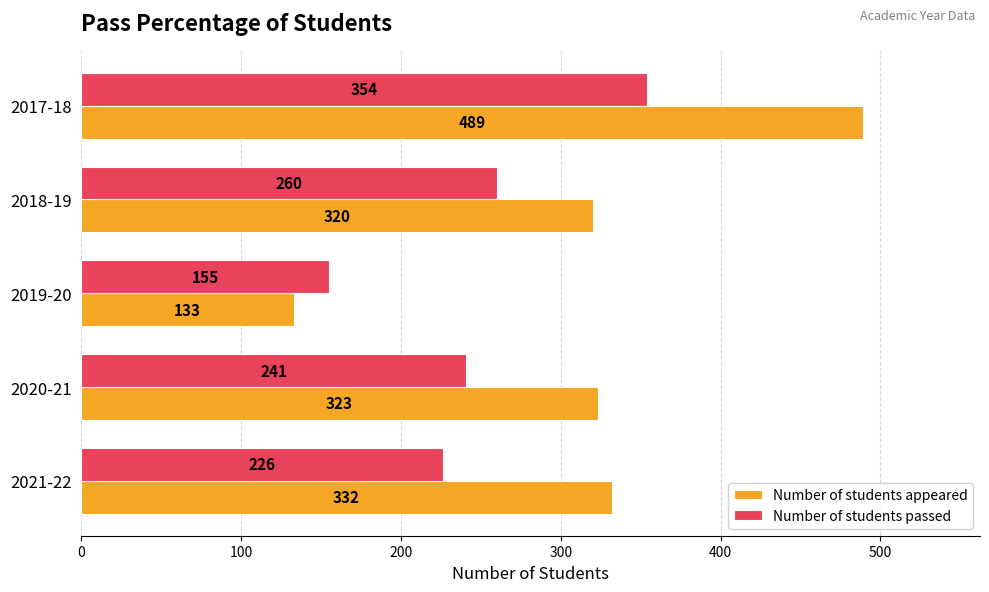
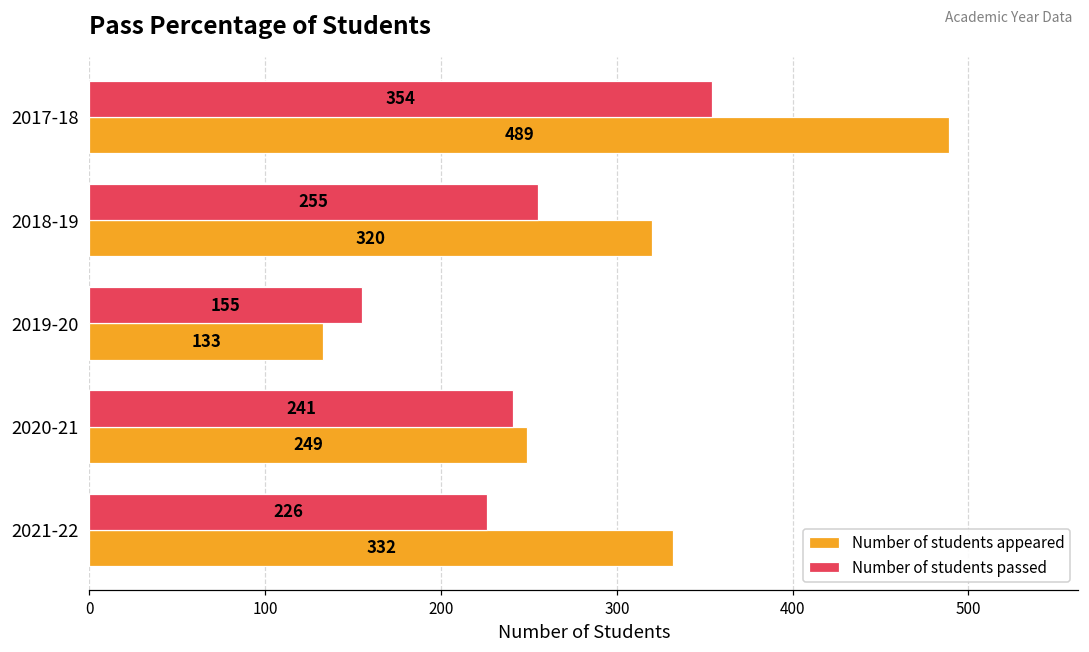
Number of students passed, 2018-19: 260 -> 255
Number of students appeared, 2020-21: 323 -> 249
